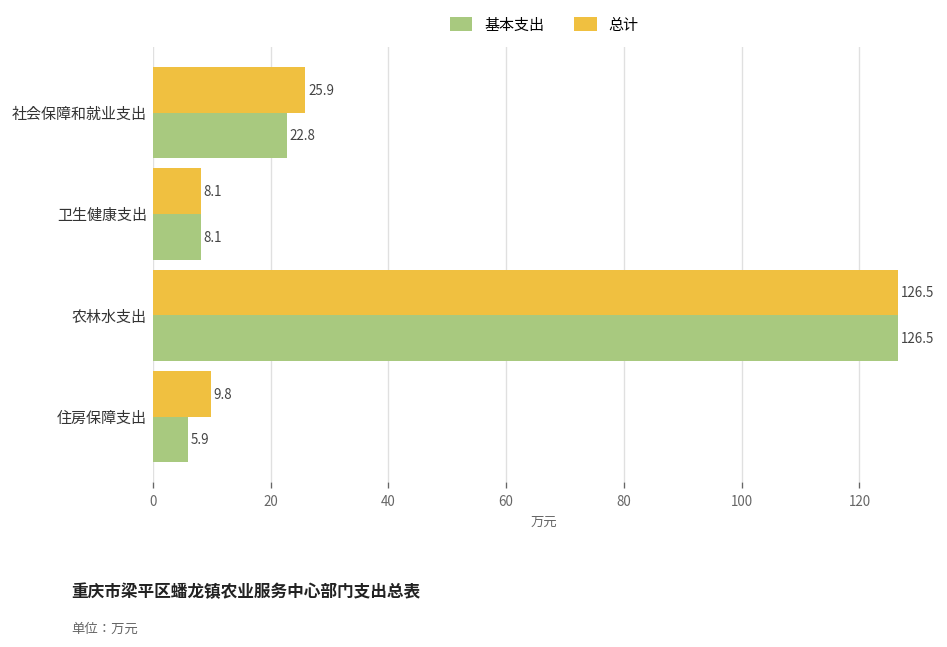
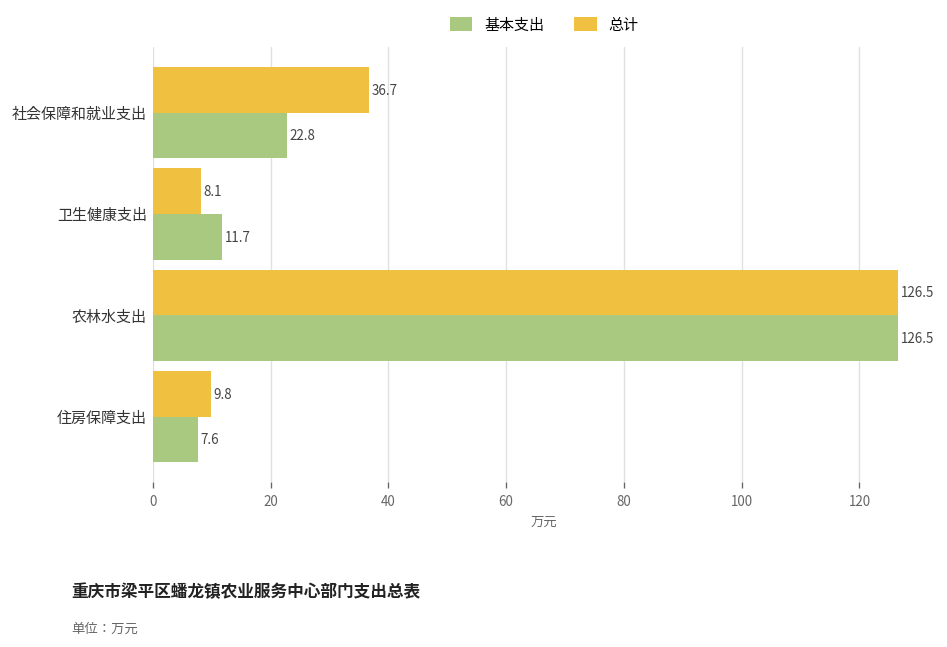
总计, 社会保障和就业支出: 25.9 -> 36.7
基本支出, 卫生健康支出: 8.1 -> 11.7
基本支出, 住房保障支出: 5.9 -> 7.6
